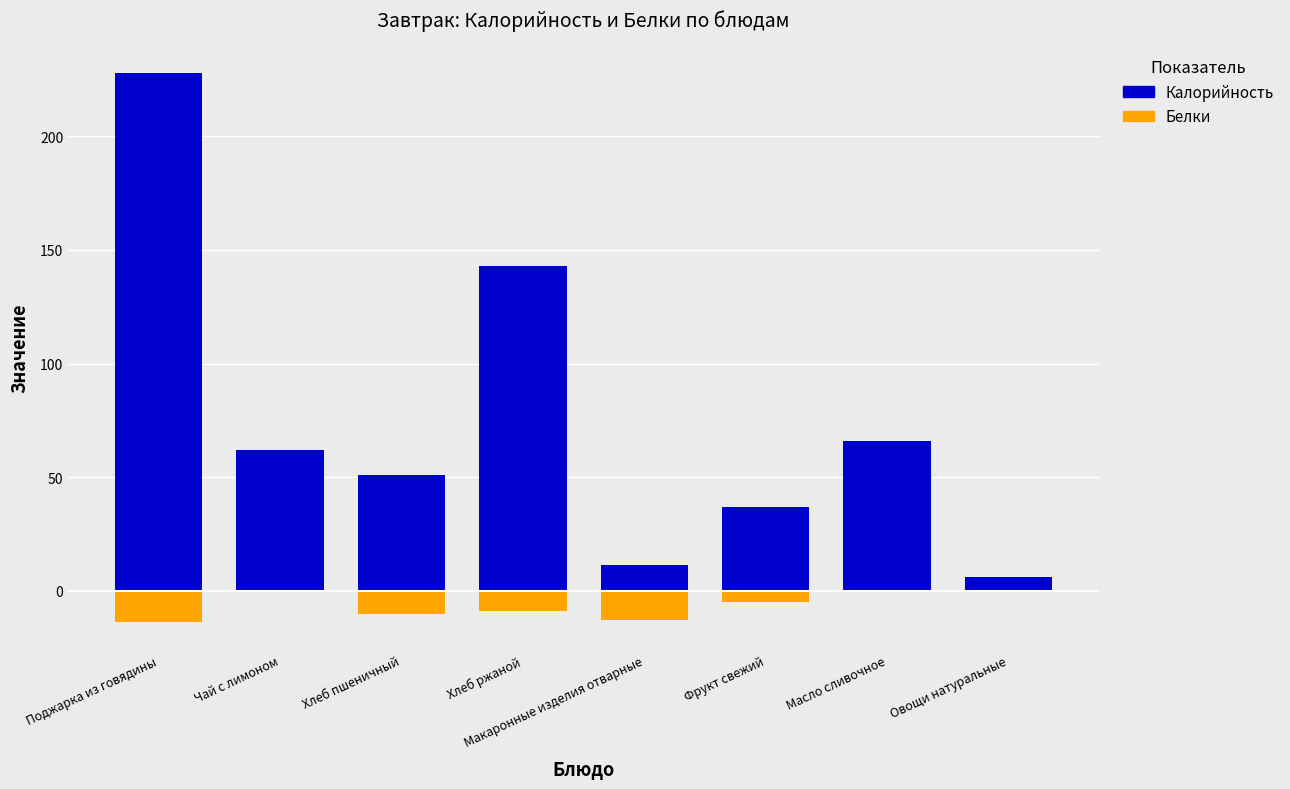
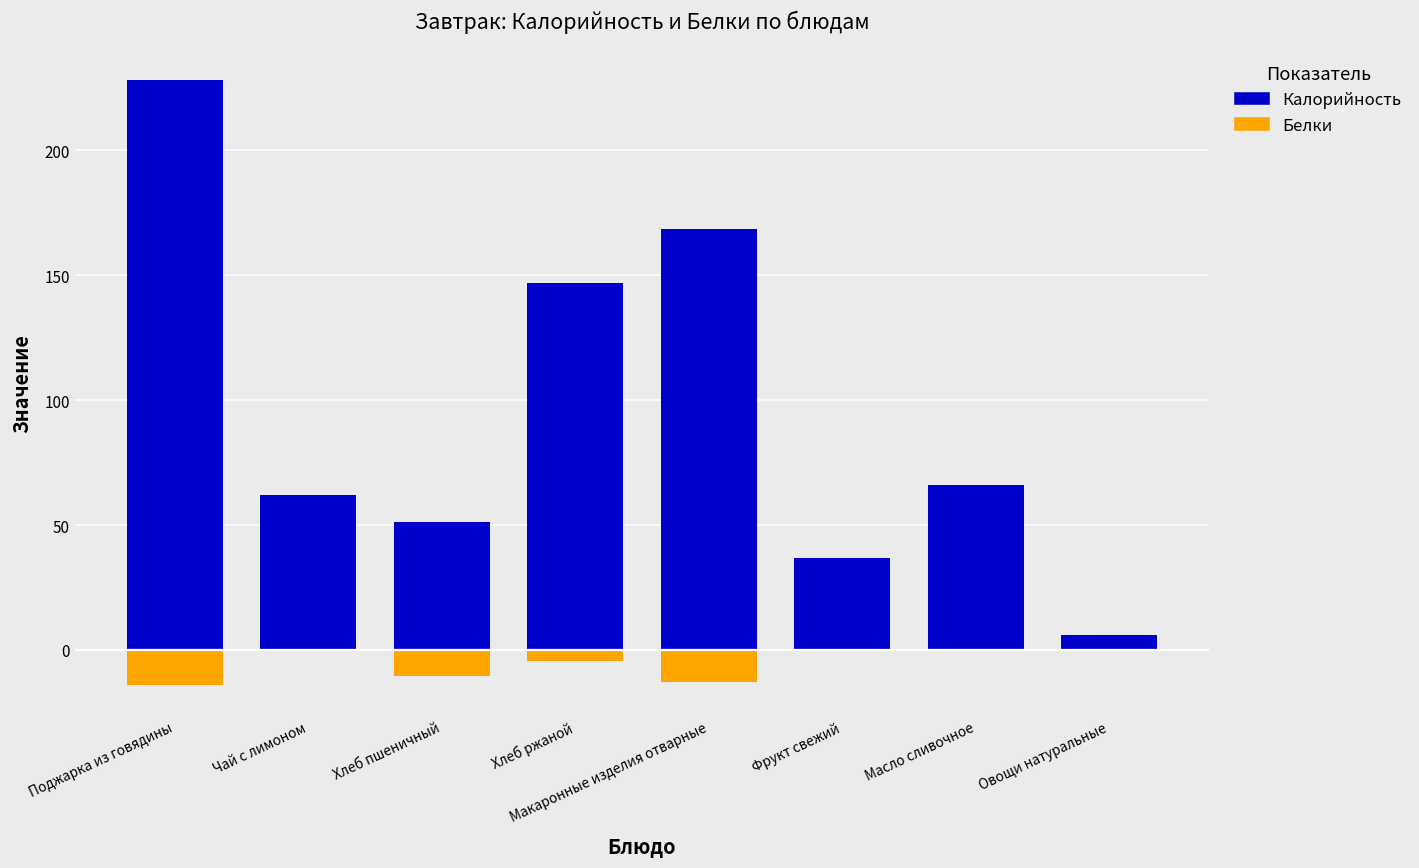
Калорийность, Хлеб ржаной: 143 -> 147
Белки, Хлеб ржаной: -9 -> -4
Калорийность, Макаронные изделия отварные: 11 -> 168
Белки, Фрукт свежий: -5 -> 0
